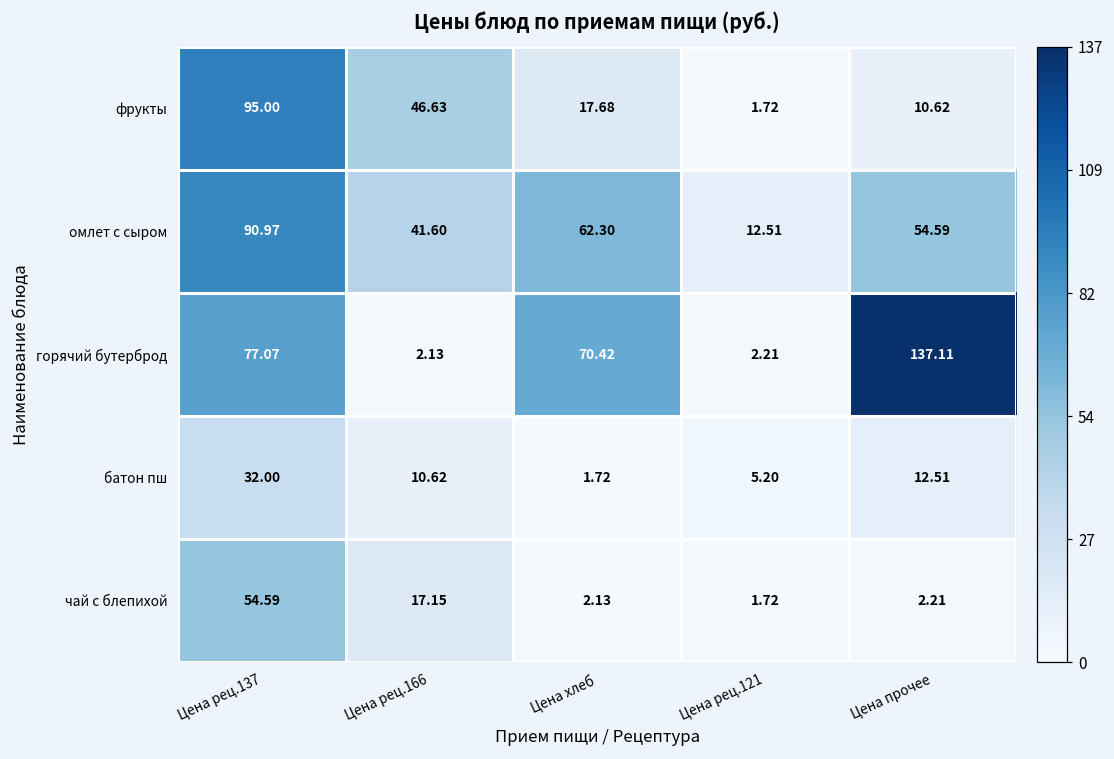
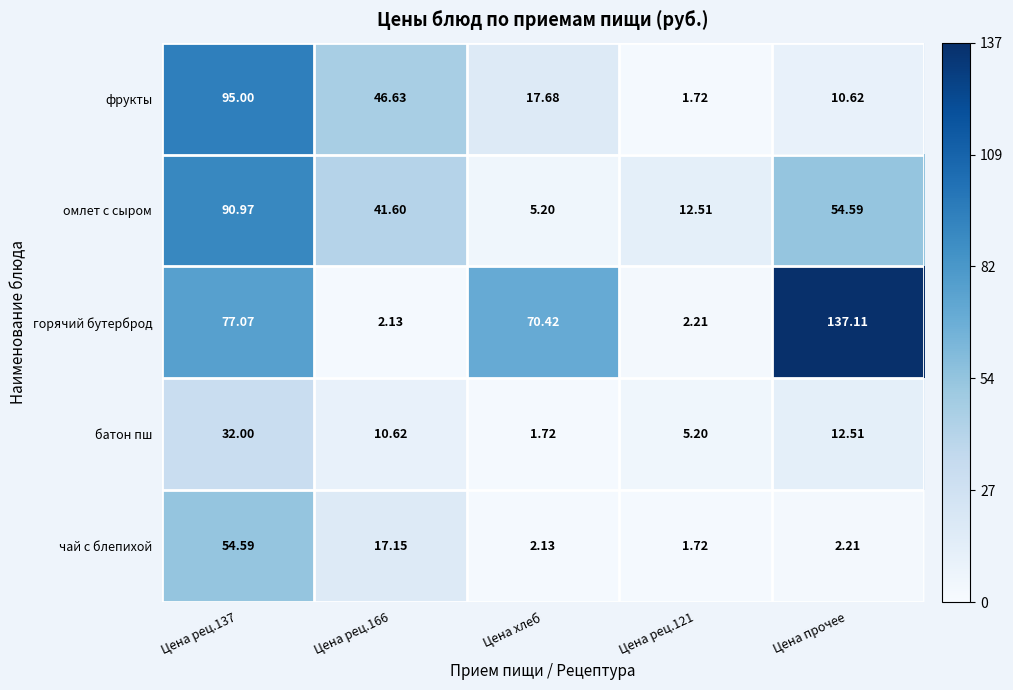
омлет с сыром, Цена хлеб: 62.30 -> 5.20
